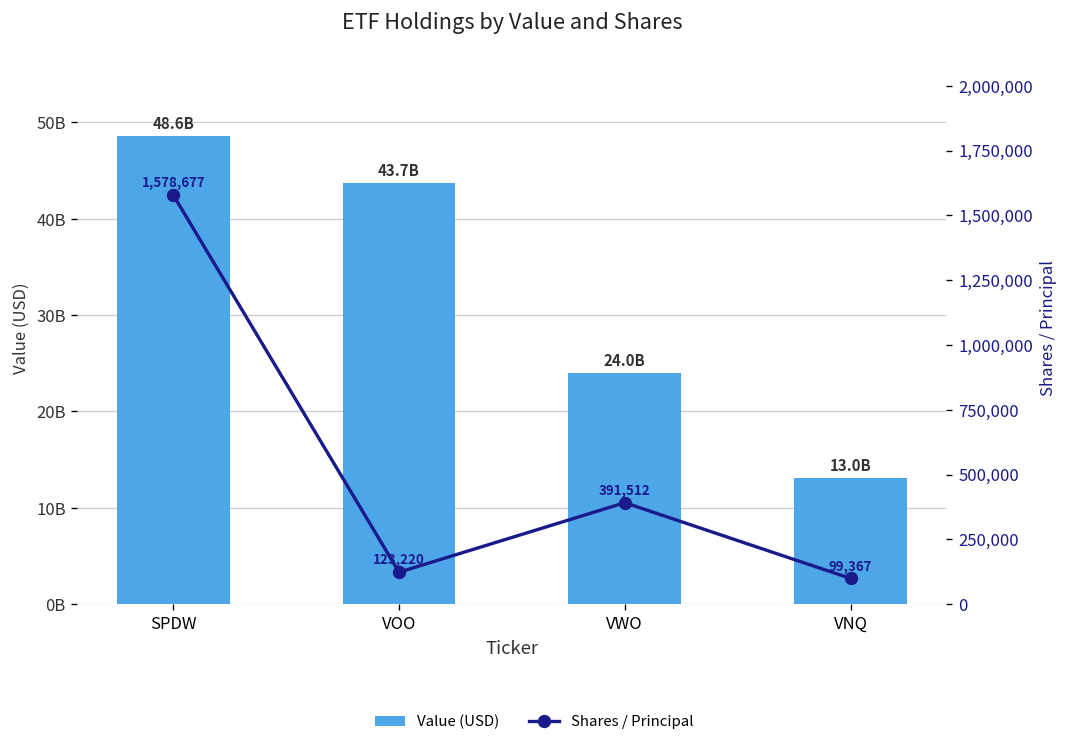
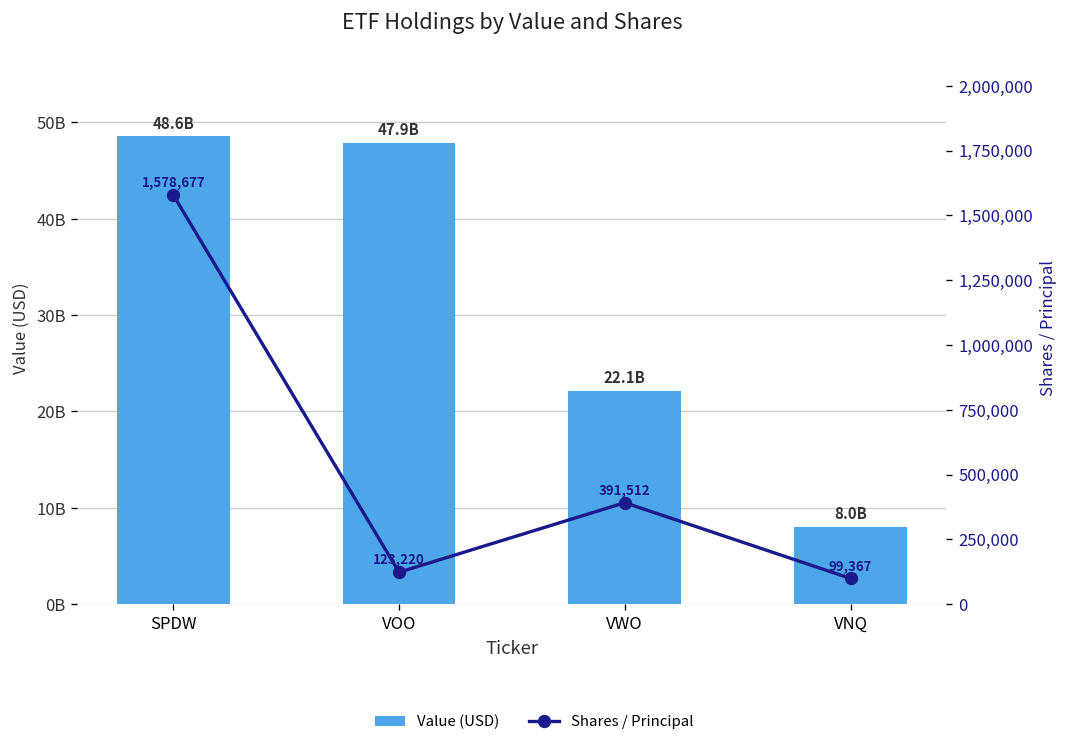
Value (USD), VOO: 43.7B -> 47.9B
Value (USD), VWO: 24.0B -> 22.1B
Value (USD), VNQ: 13.0B -> 8.0B
